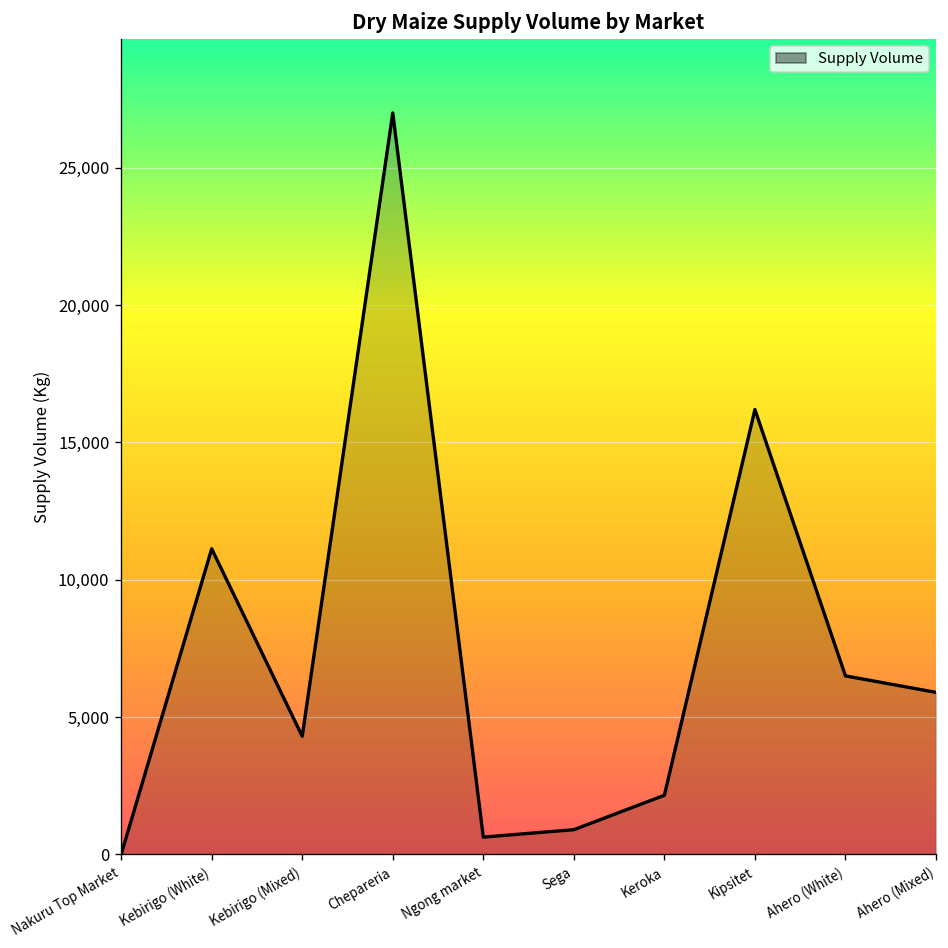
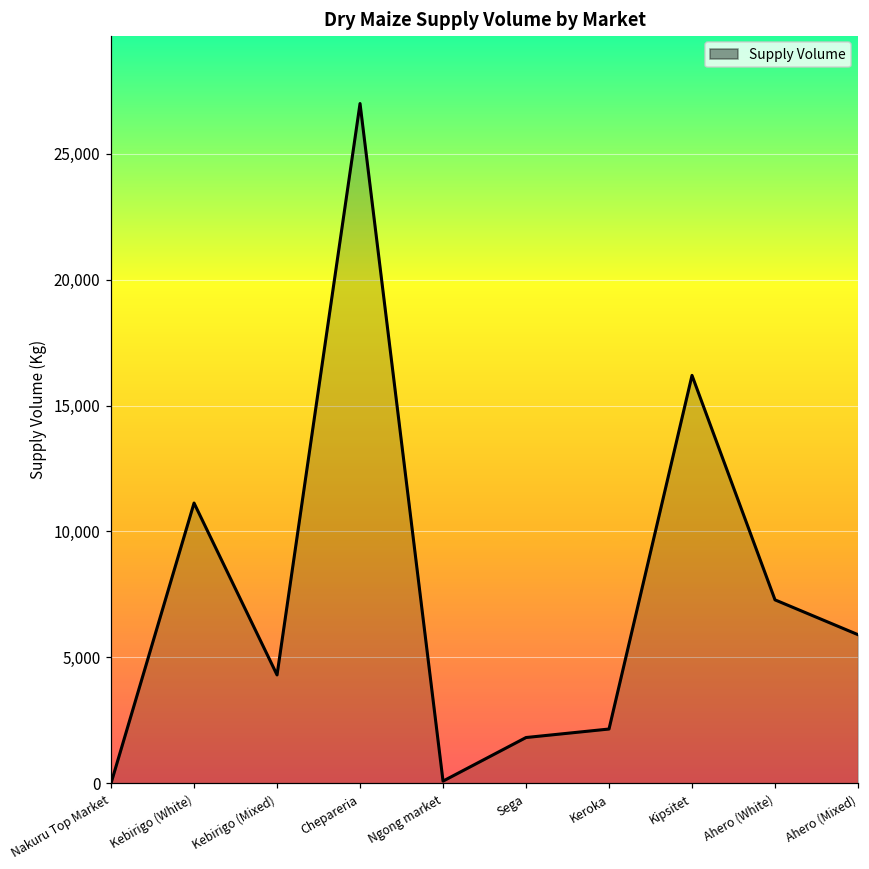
Ngong market: 600 -> 100
Sega: 900 -> 1,800
Ahero (White): 6,500 -> 7,300
